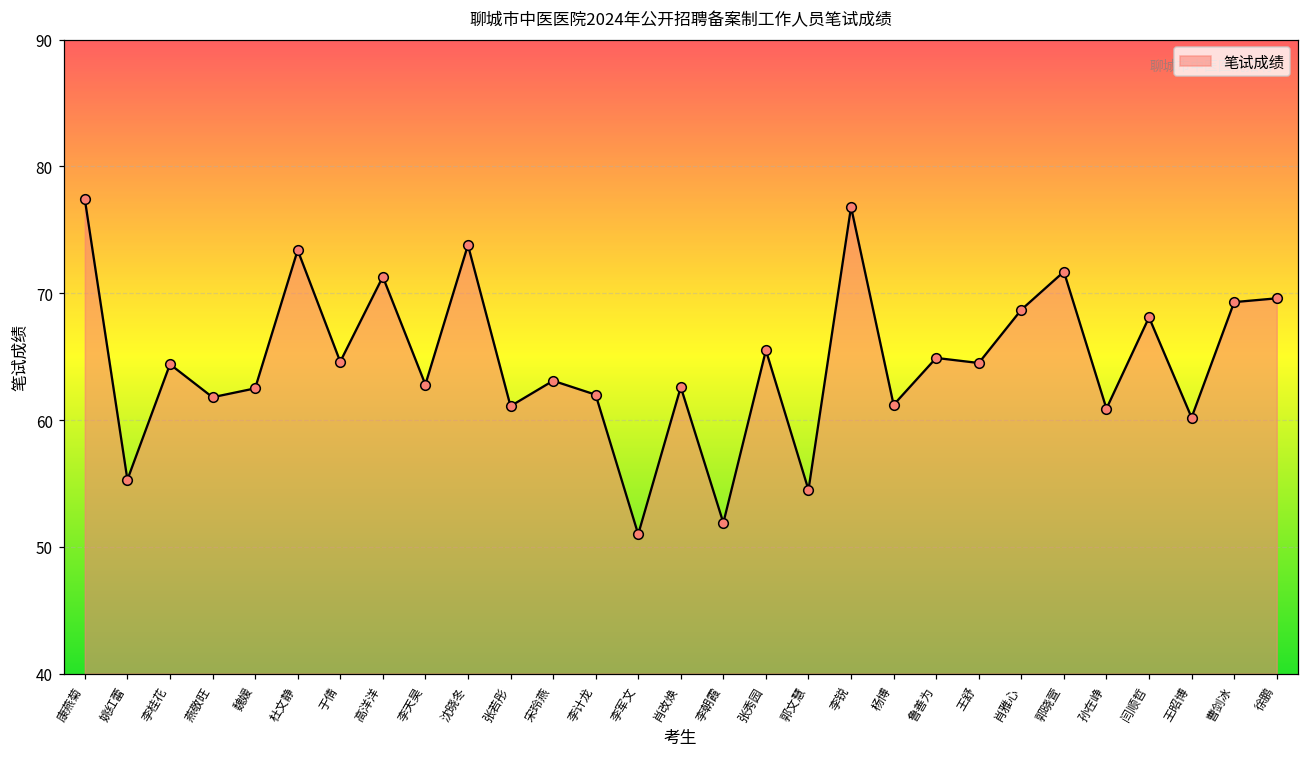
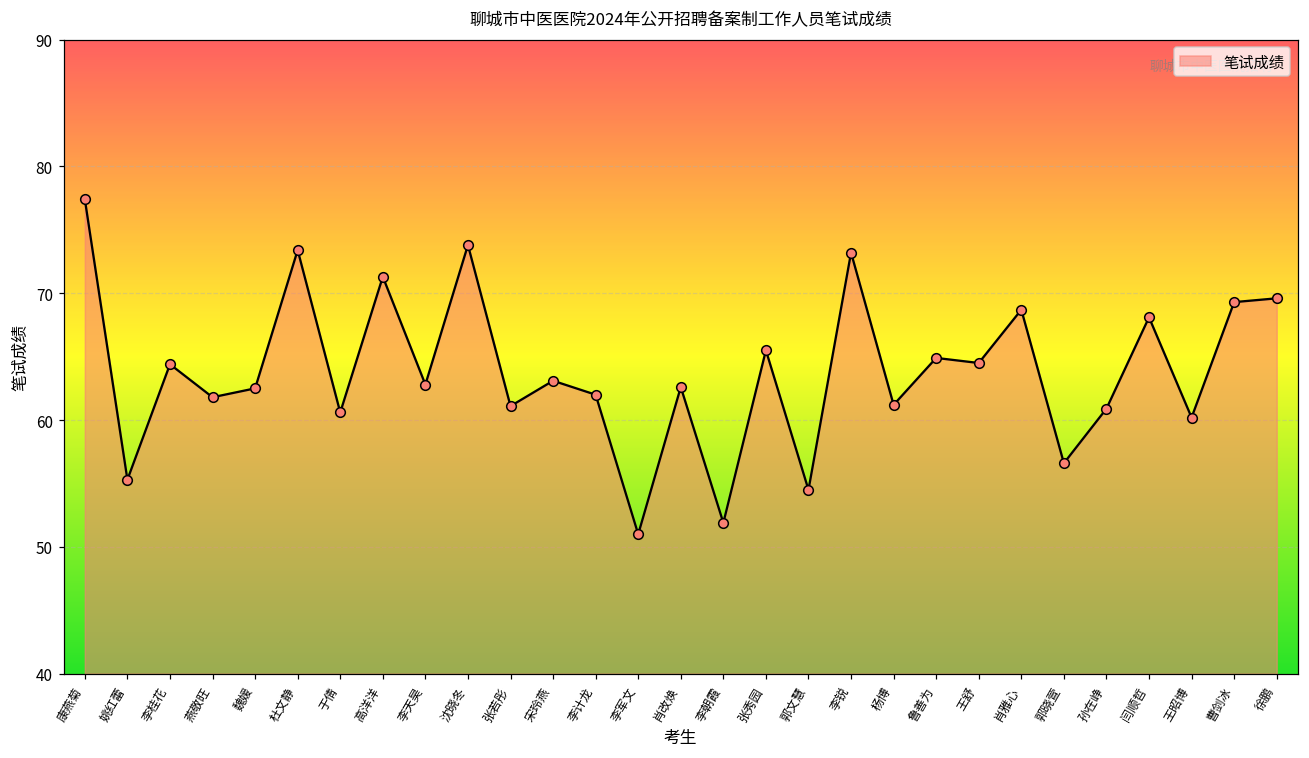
于倩: 64.6 -> 60.6
李锐: 76.8 -> 73.2
郭晓萱: 71.7 -> 56.6
